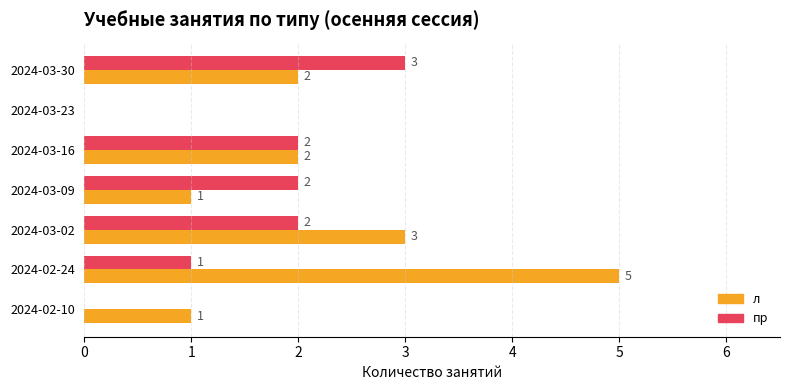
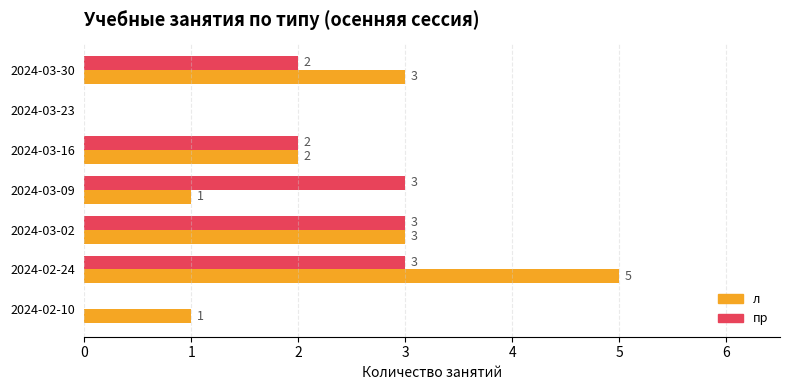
пр, 2024-03-30: 3 -> 2
л, 2024-03-30: 2 -> 3
пр, 2024-03-09: 2 -> 3
пр, 2024-03-02: 2 -> 3
пр, 2024-02-24: 1 -> 3
